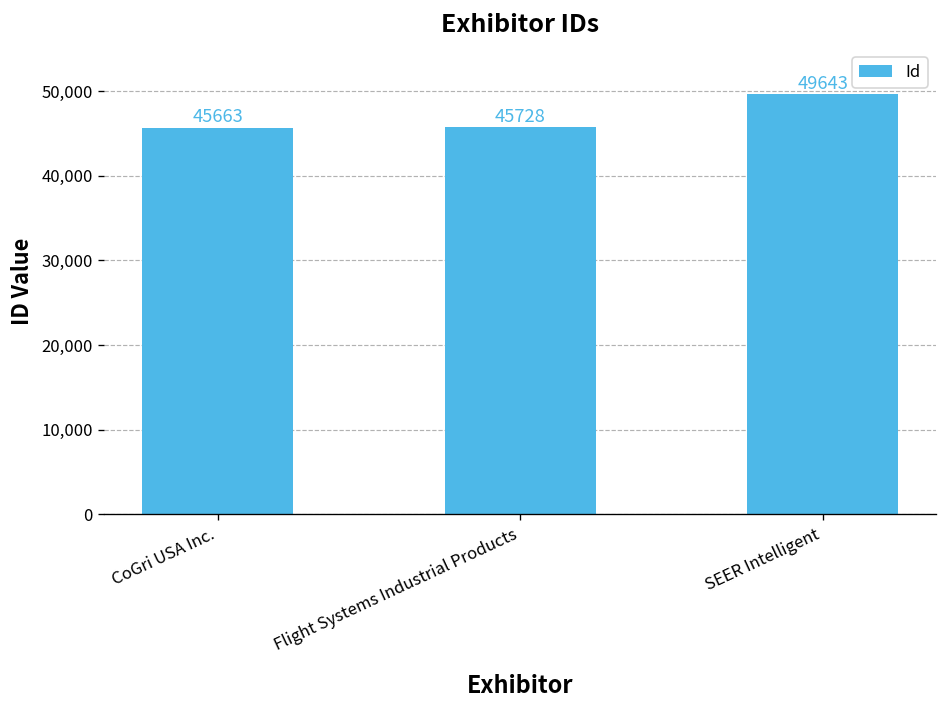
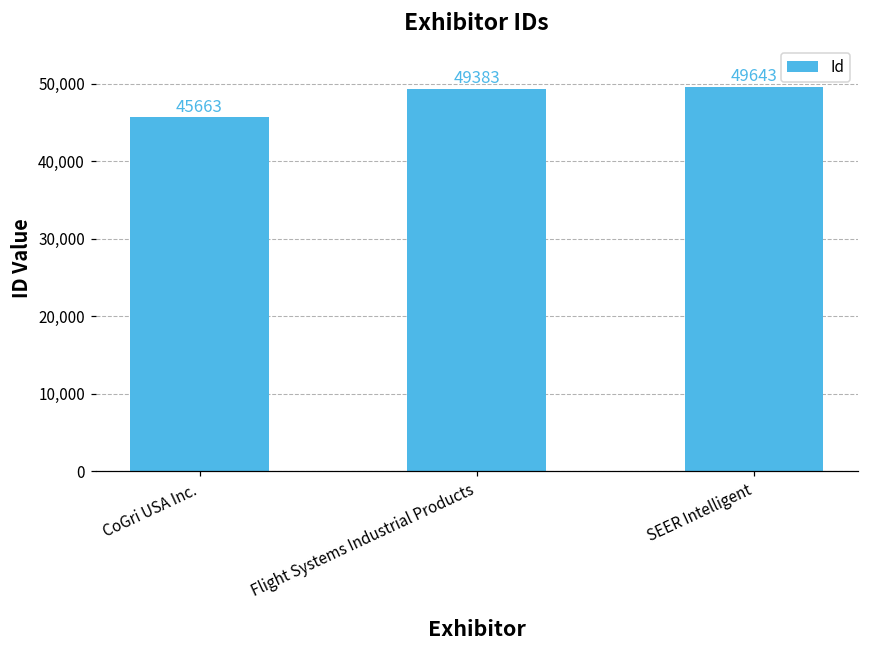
Flight Systems Industrial Products: 45728 -> 49383
